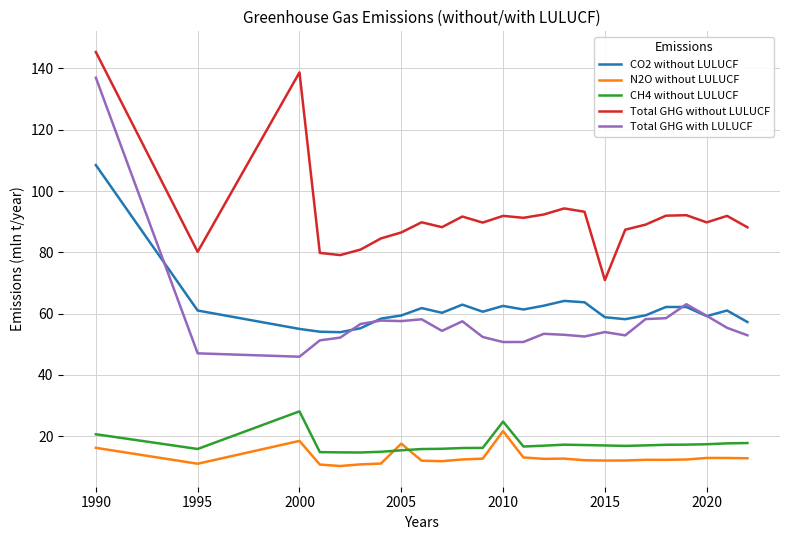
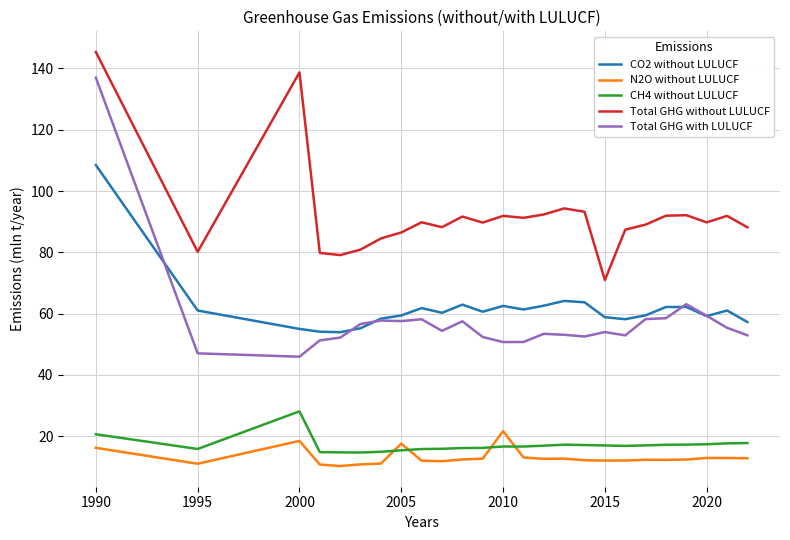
CH4 without LULUCF, 2010: 25 -> 17
